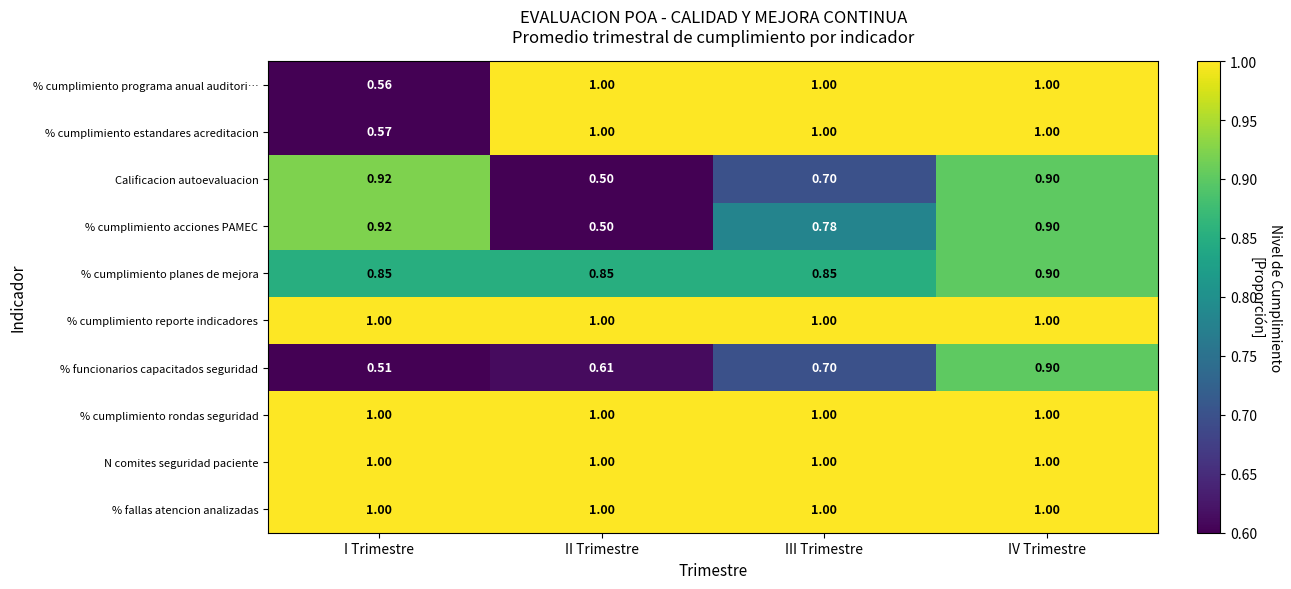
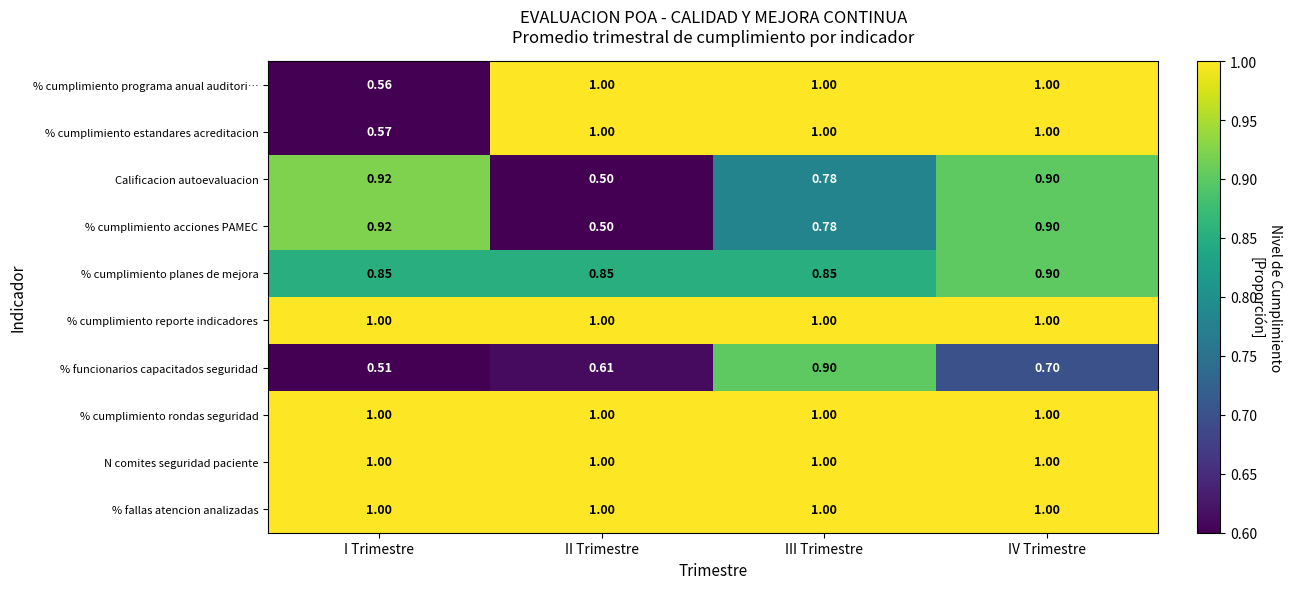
Calificacion autoevaluacion, III Trimestre: 0.70 -> 0.78
% funcionarios capacitados seguridad, III Trimestre: 0.70 -> 0.90
% funcionarios capacitados seguridad, IV Trimestre: 0.90 -> 0.70
